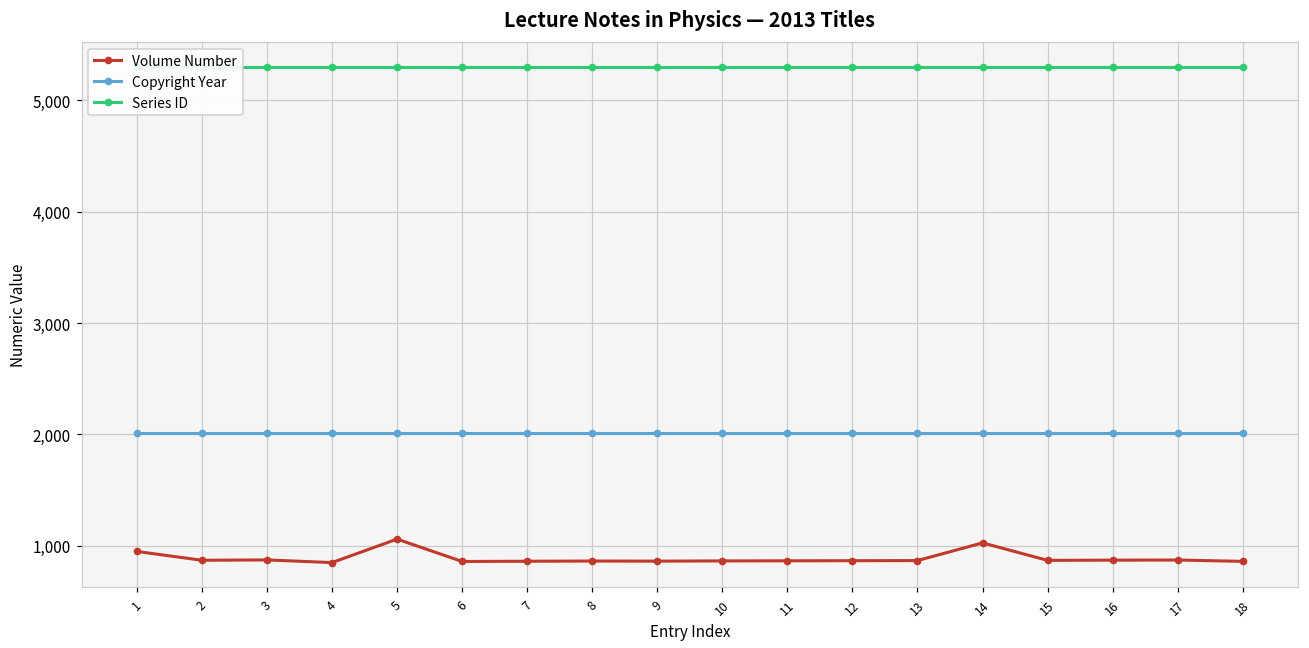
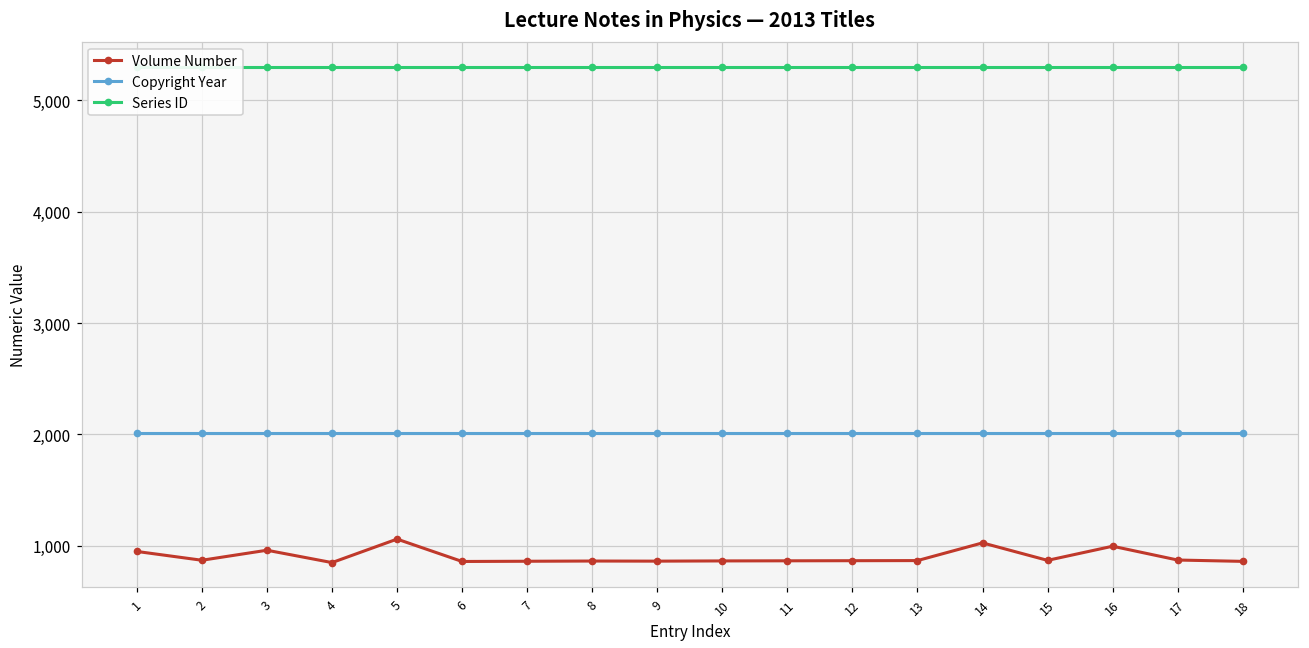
Volume Number, 3: 870 -> 960
Volume Number, 16: 870 -> 1,000
